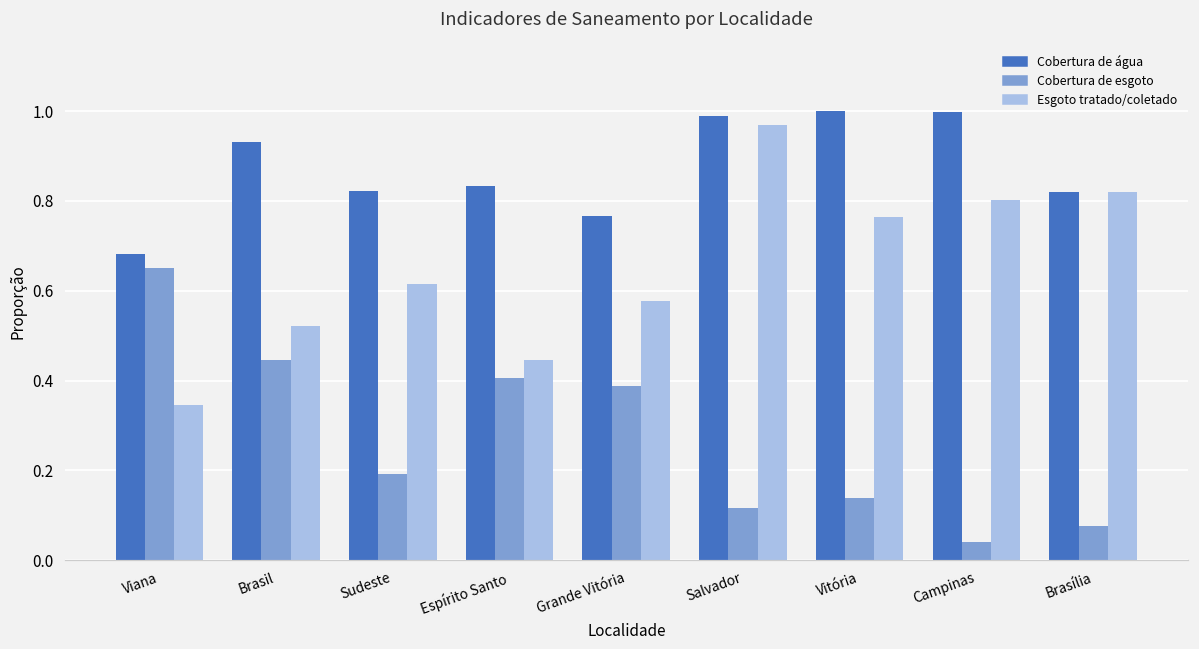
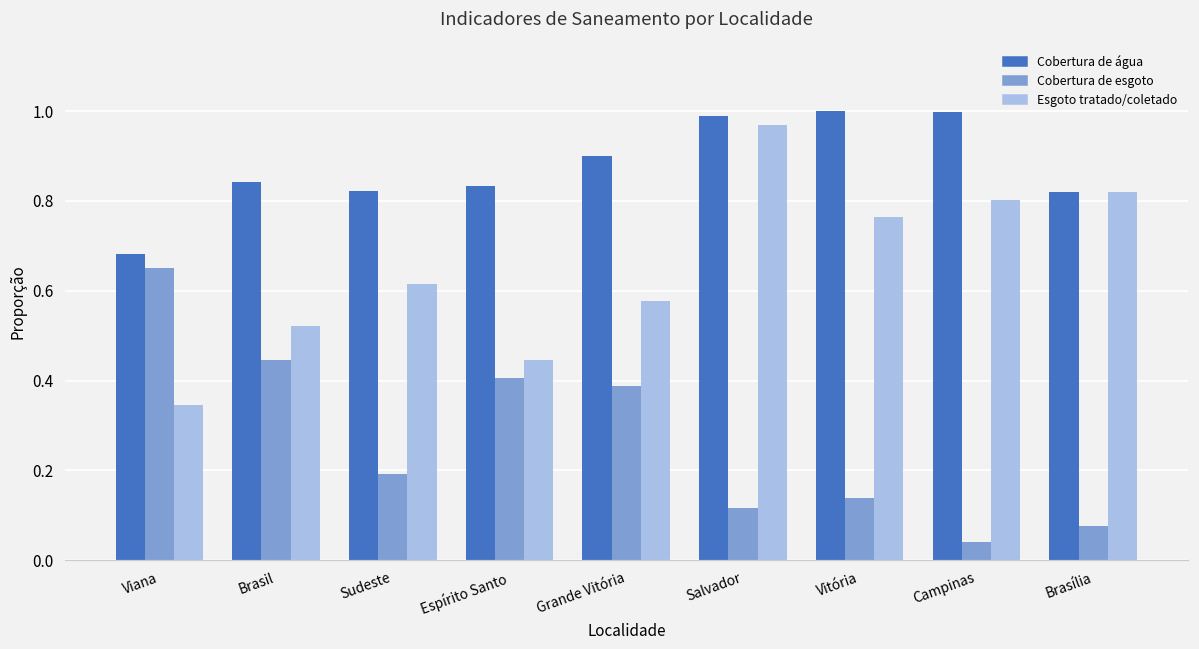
Cobertura de água, Brasil: 0.93 -> 0.84
Cobertura de água, Grande Vitória: 0.77 -> 0.90
